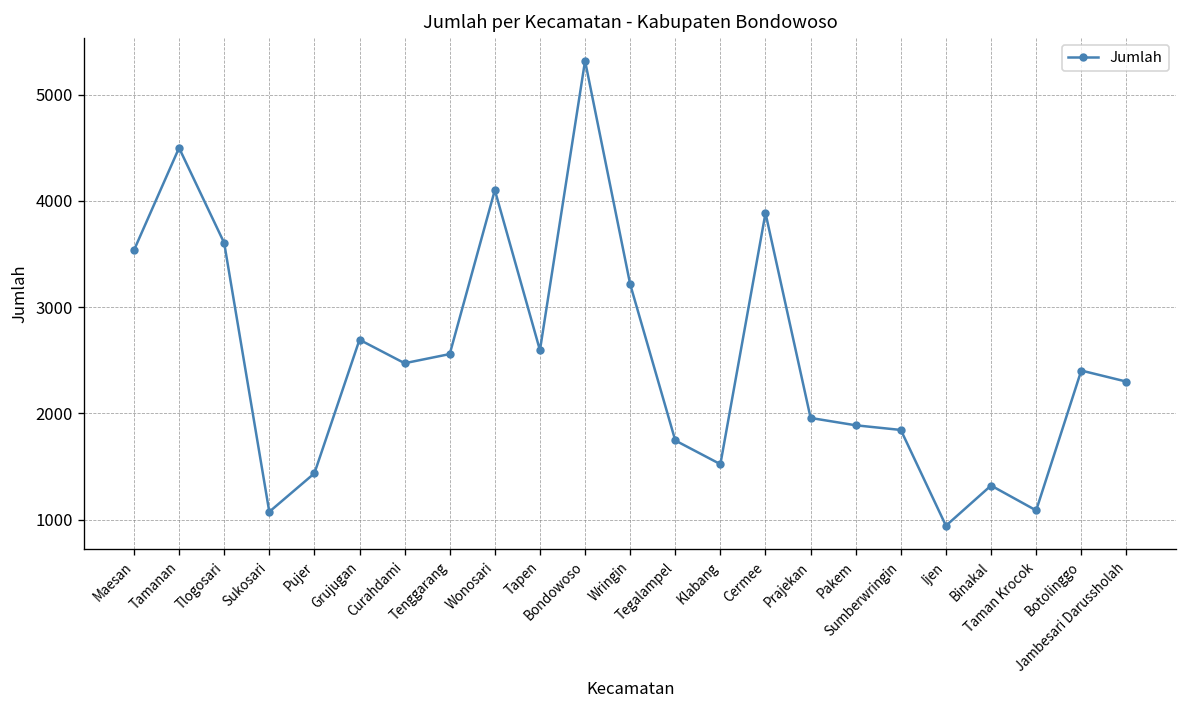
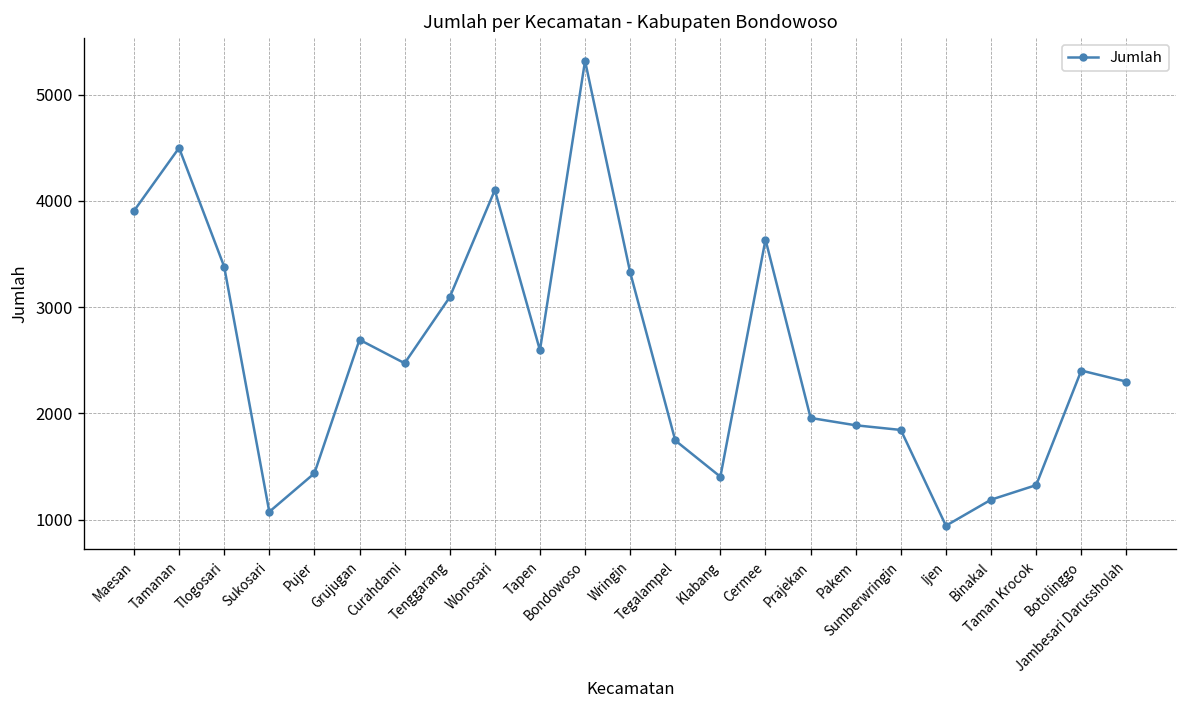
Maesan: 3500 -> 3900
Tlogosari: 3600 -> 3400
Tenggarang: 2600 -> 3100
Wringin: 3200 -> 3300
Klabang: 1500 -> 1400
Cermee: 3900 -> 3600
Binakal: 1300 -> 1200
Taman Krocok: 1100 -> 1300
